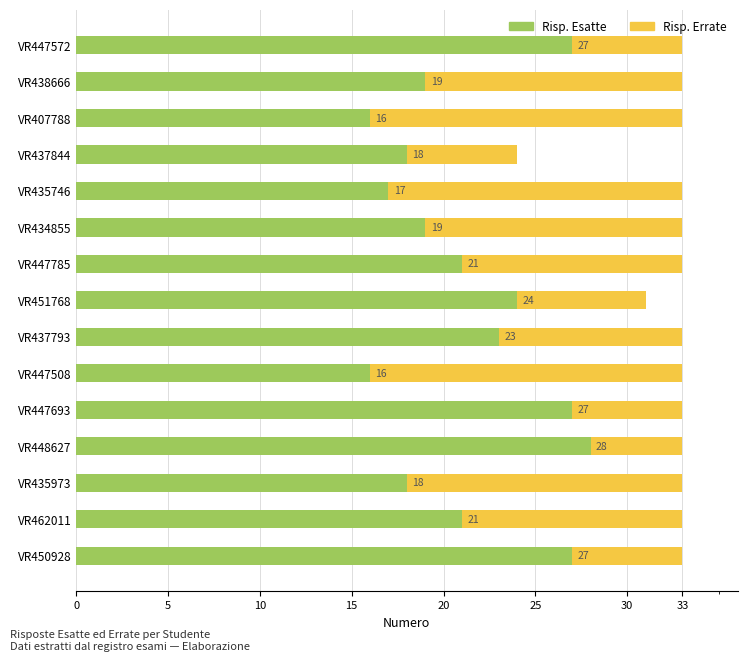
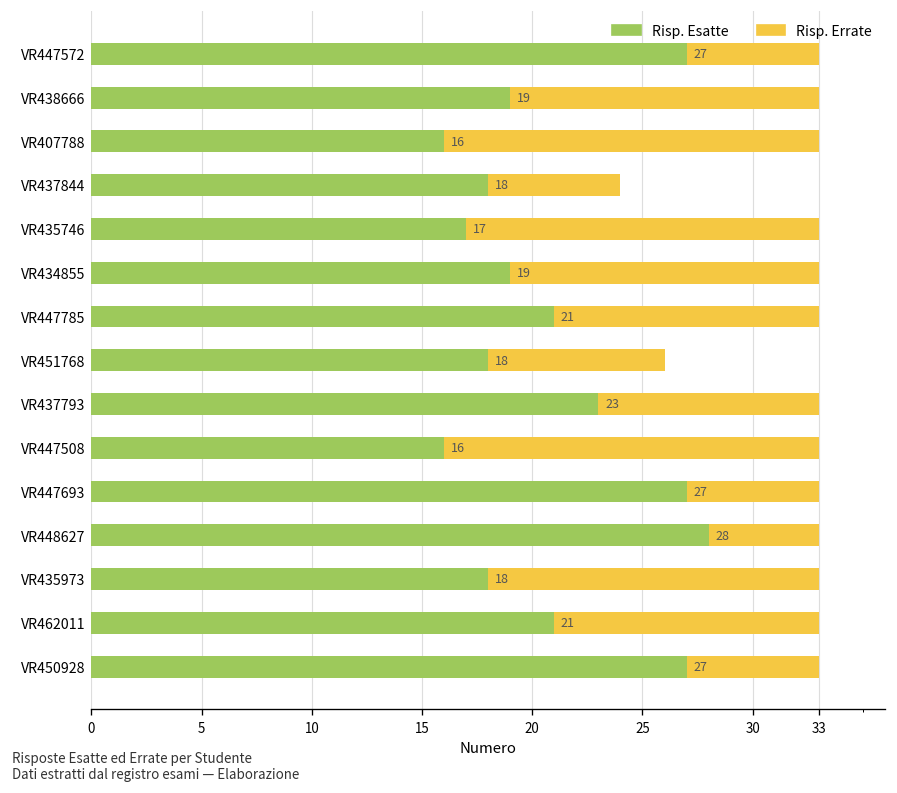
Risp. Esatte, VR451768: 24 -> 18
Risp. Errate, VR451768: 7 -> 8
